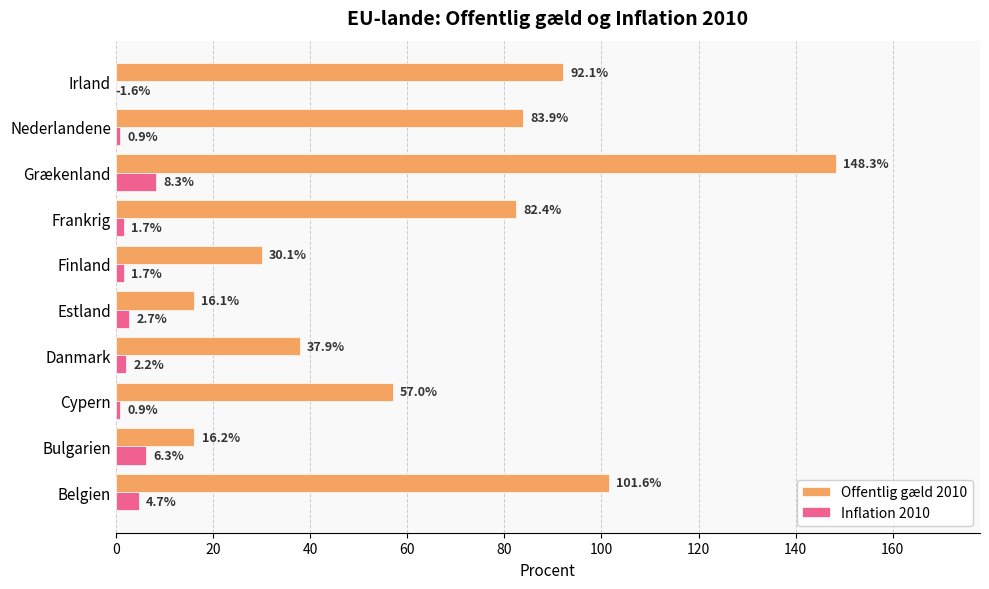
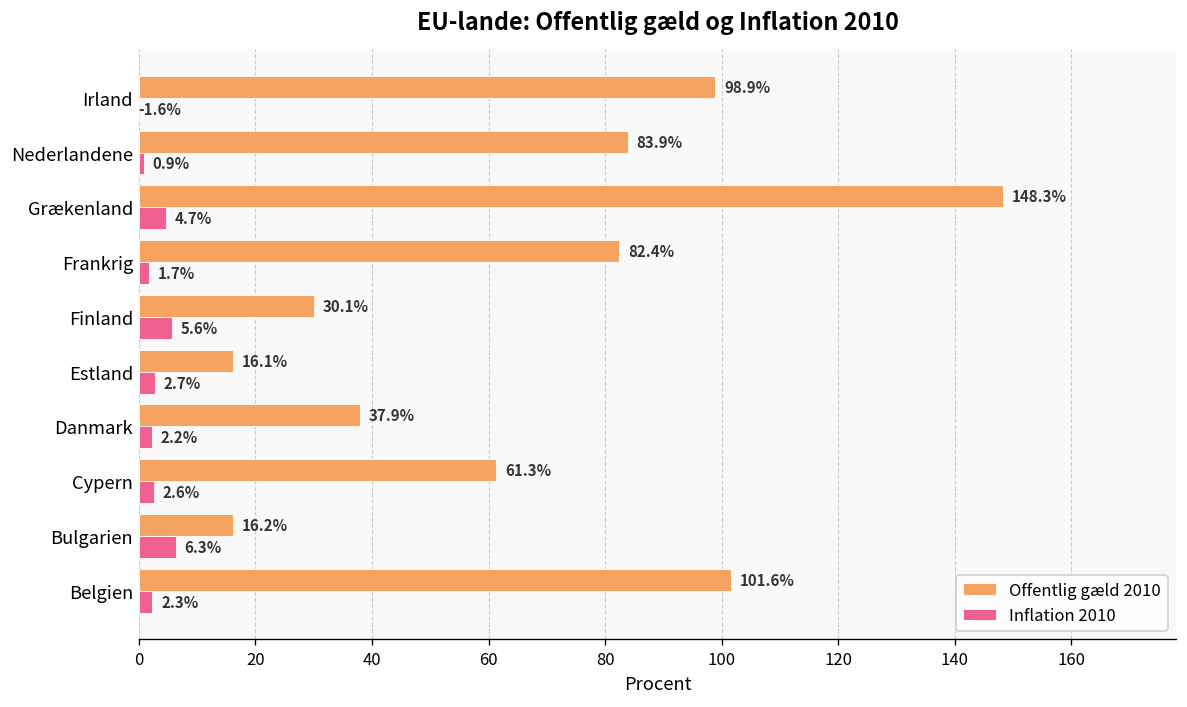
Offentlig gæld 2010, Irland: 92.1% -> 98.9%
Inflation 2010, Grækenland: 8.3% -> 4.7%
Inflation 2010, Finland: 1.7% -> 5.6%
Offentlig gæld 2010, Cypern: 57.0% -> 61.3%
Inflation 2010, Cypern: 0.9% -> 2.6%
Inflation 2010, Belgien: 4.7% -> 2.3%
